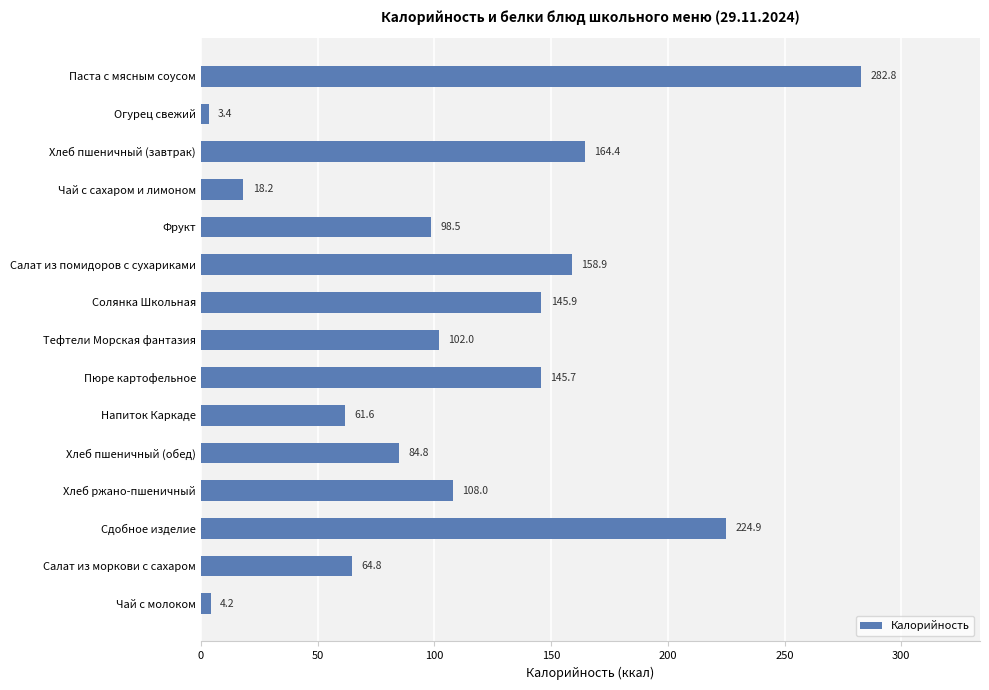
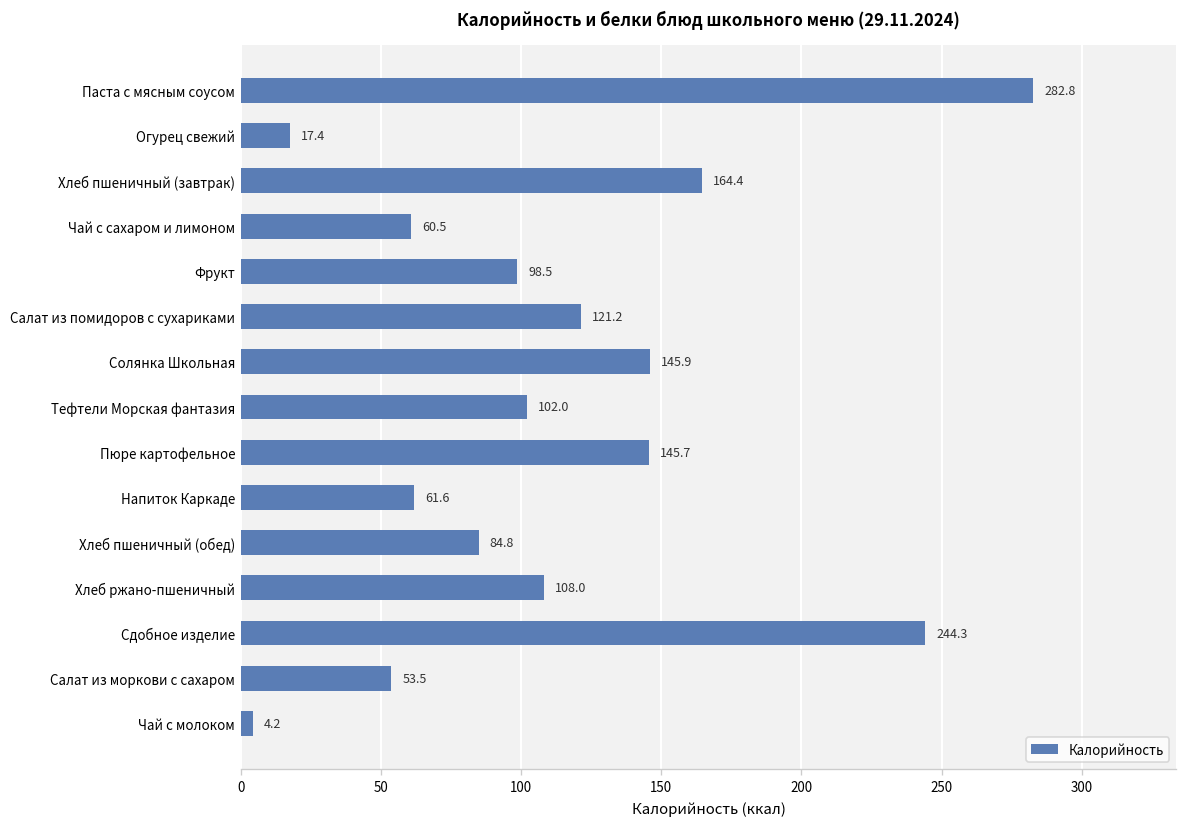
Огурец свежий: 3.4 -> 17.4
Чай с сахаром и лимоном: 18.2 -> 60.5
Салат из помидоров с сухариками: 158.9 -> 121.2
Сдобное изделие: 224.9 -> 244.3
Салат из моркови с сахаром: 64.8 -> 53.5
